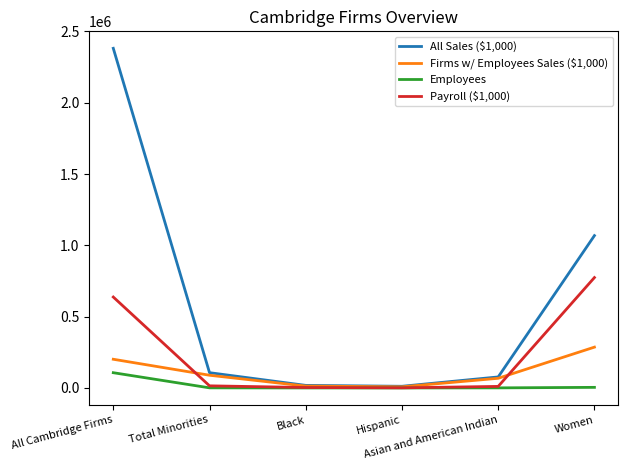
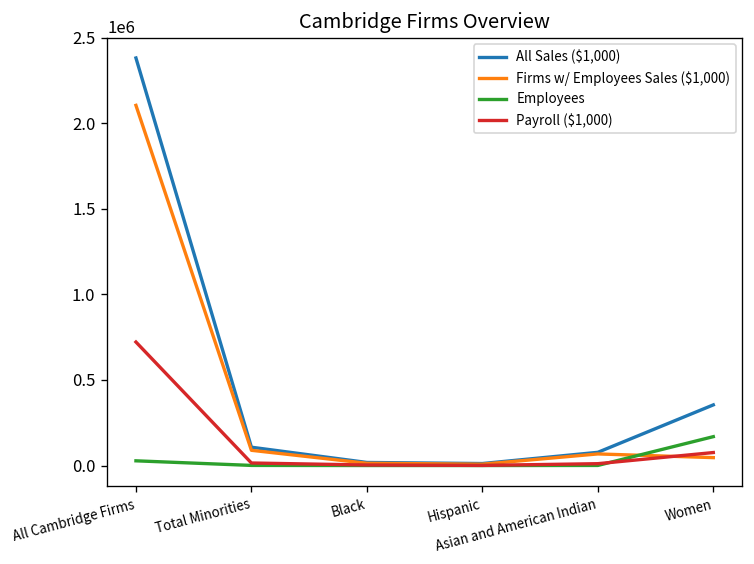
Firms w/ Employees Sales ($1,000), All Cambridge Firms: 200000 -> 2110000
Employees, All Cambridge Firms: 110000 -> 30000
Payroll ($1,000), All Cambridge Firms: 640000 -> 720000
All Sales ($1,000), Women: 1070000 -> 350000
Firms w/ Employees Sales ($1,000), Women: 290000 -> 50000
Employees, Women: 0 -> 170000
Payroll ($1,000), Women: 770000 -> 80000
